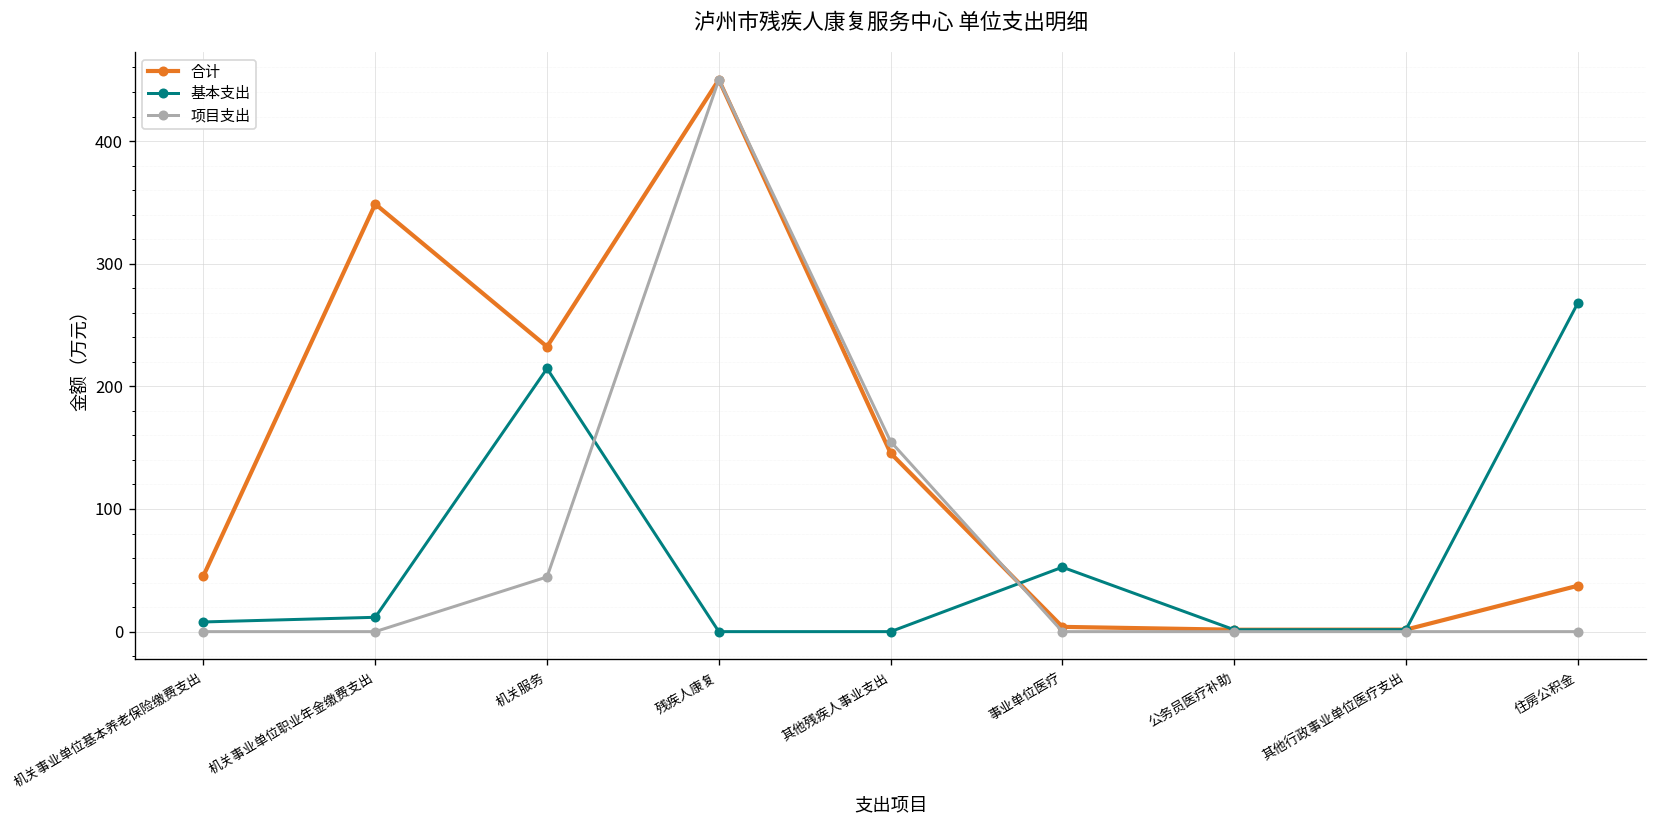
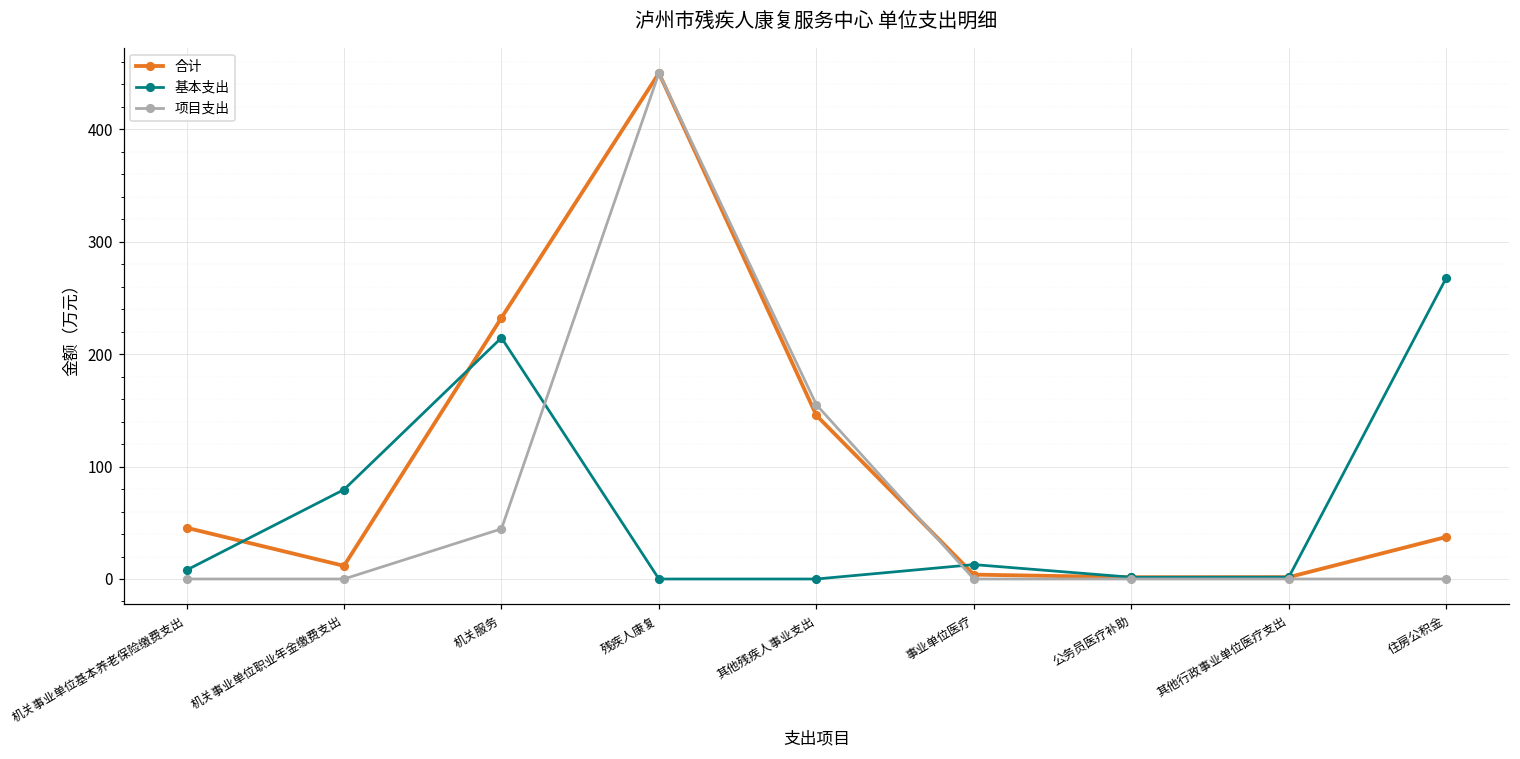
合计, 机关事业单位职业年金缴费支出: 349 -> 12
基本支出, 机关事业单位职业年金缴费支出: 12 -> 80
基本支出, 事业单位医疗: 53 -> 13
